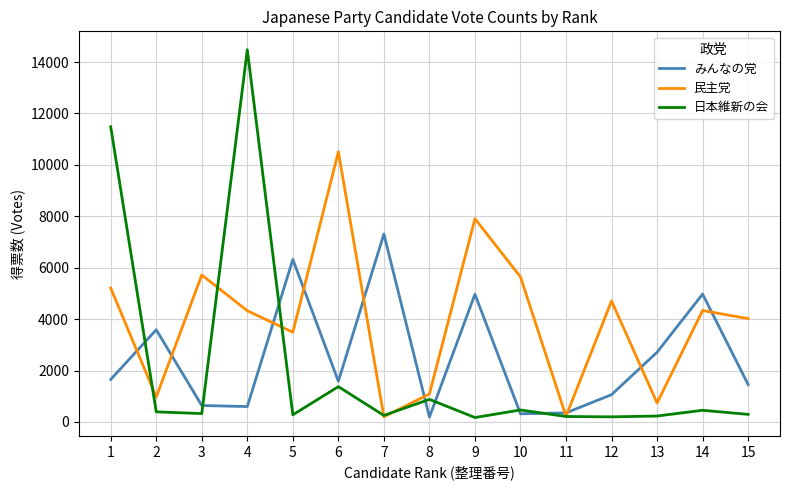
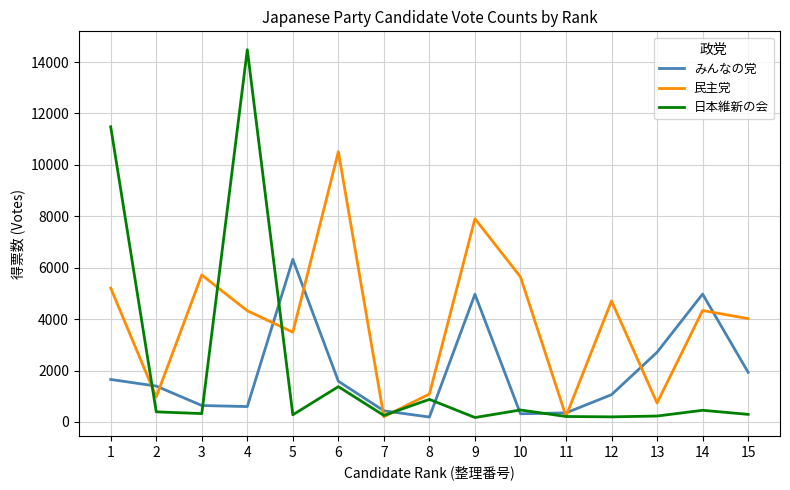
みんなの党, 2: 3600 -> 1400
みんなの党, 7: 7300 -> 400
みんなの党, 15: 1500 -> 1900
